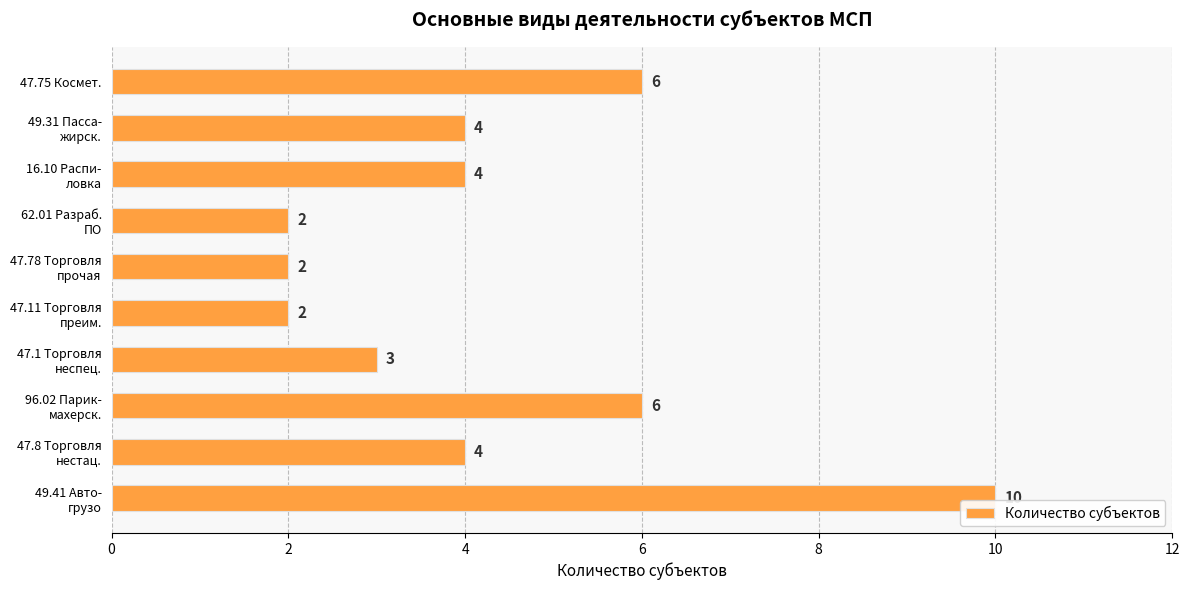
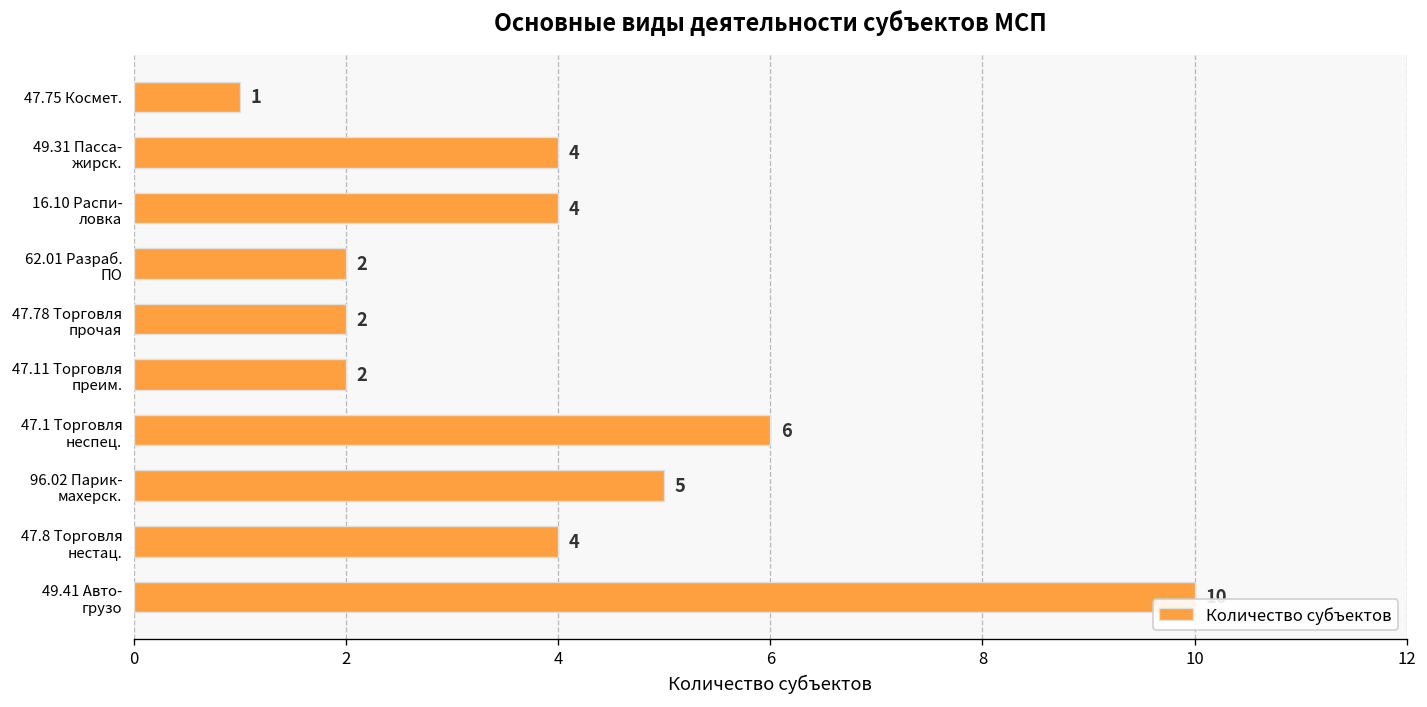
47.75 Космет.: 6 -> 1
47.1 Торговля неспец.: 3 -> 6
96.02 Парик- махерск.: 6 -> 5
